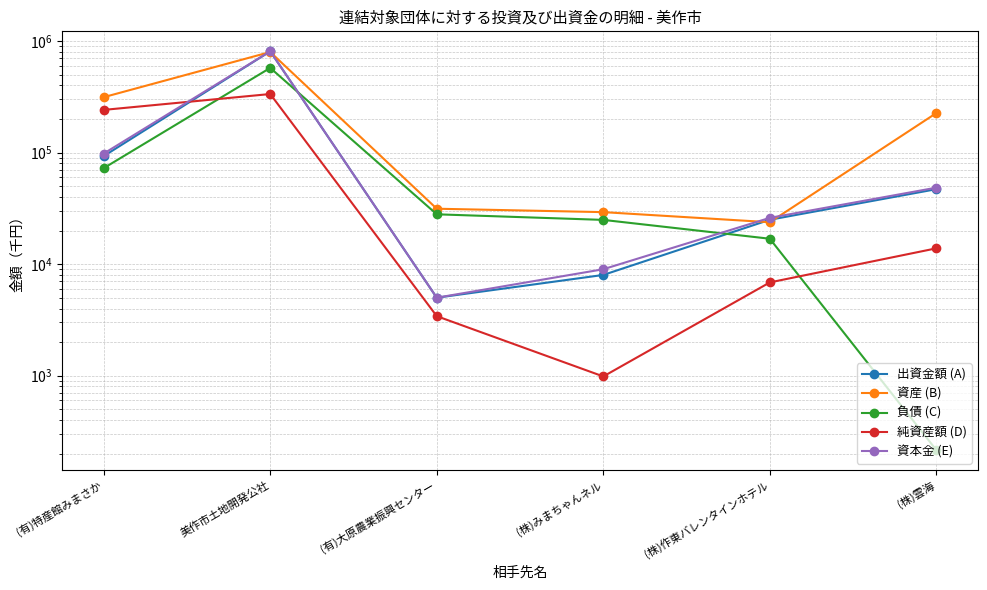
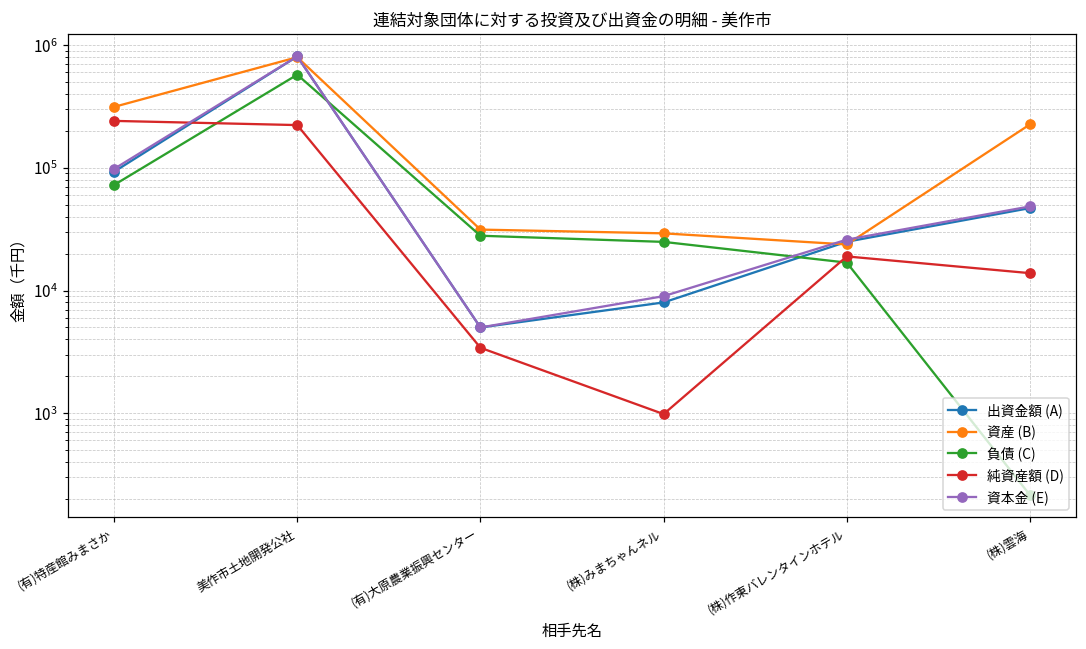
純資産額 (D), 美作市土地開発公社: 340000 -> 220000
純資産額 (D), (株)作東バレンタインホテル: 7000 -> 19000
